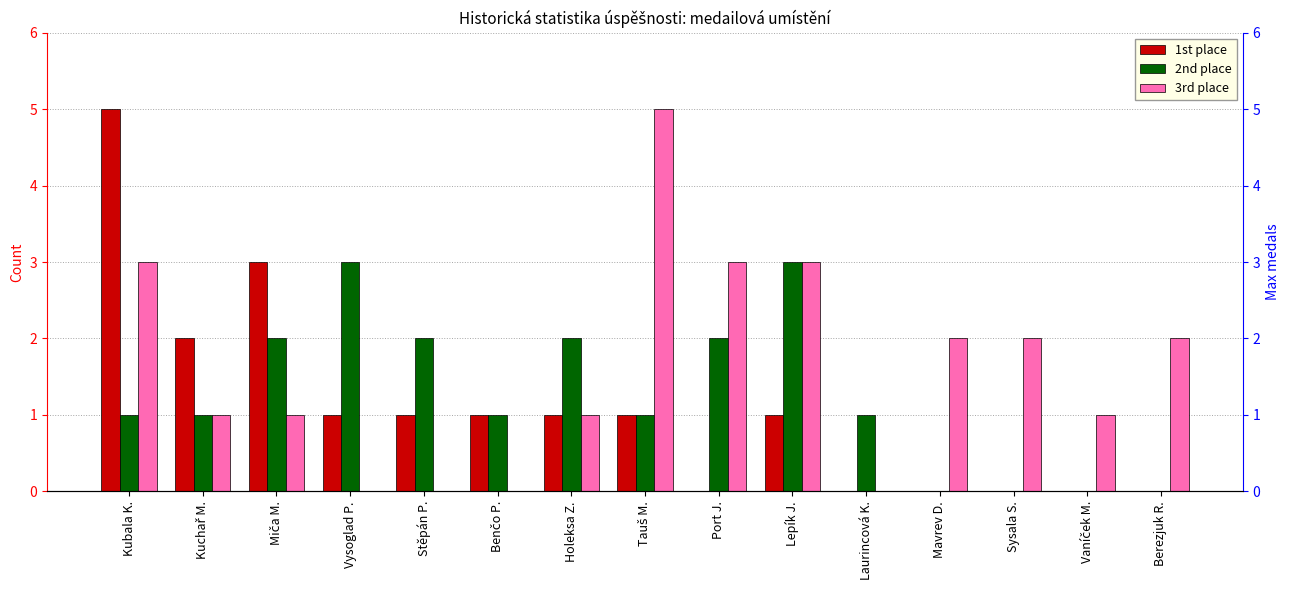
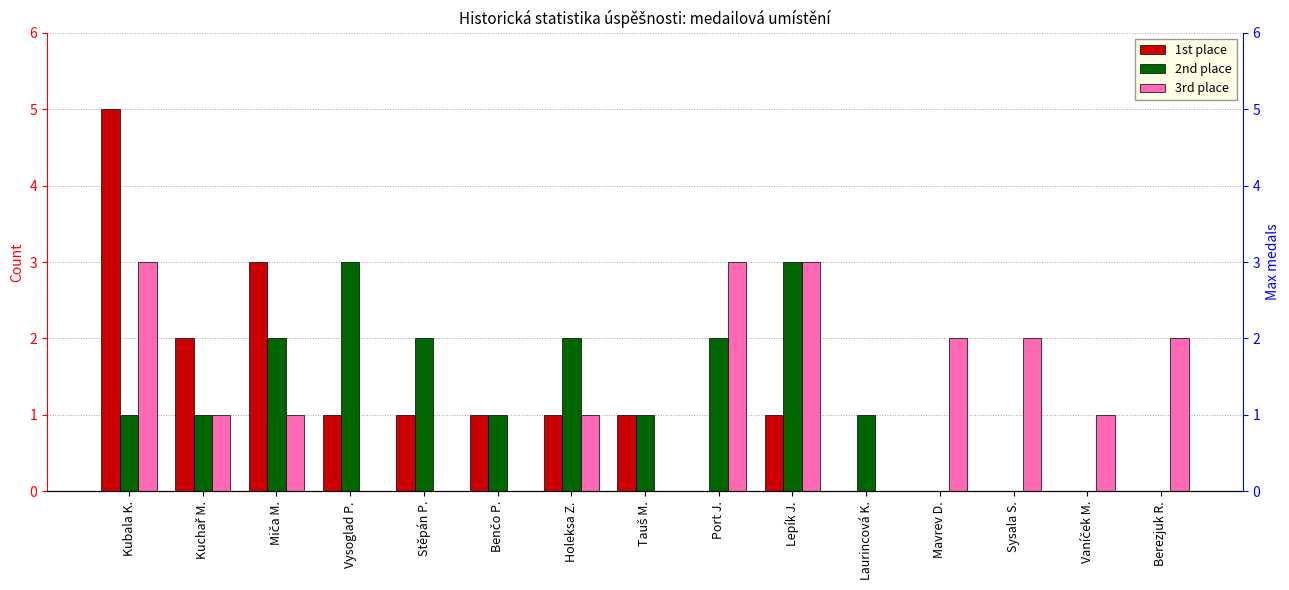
3rd place, Tauš M.: 5 -> 0
